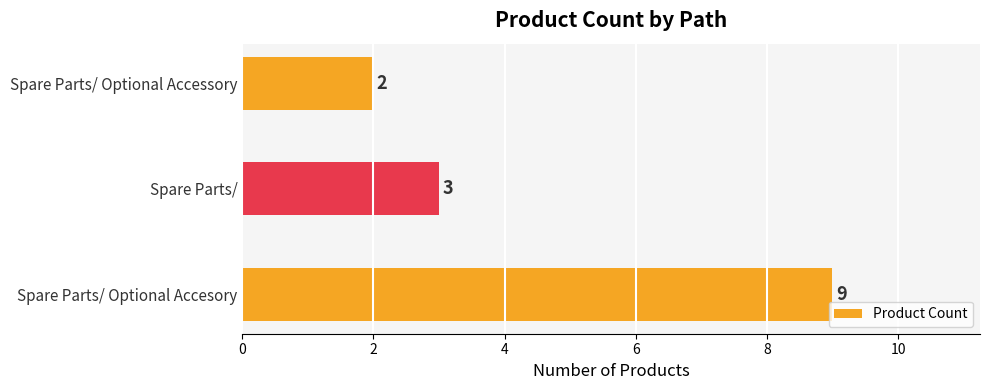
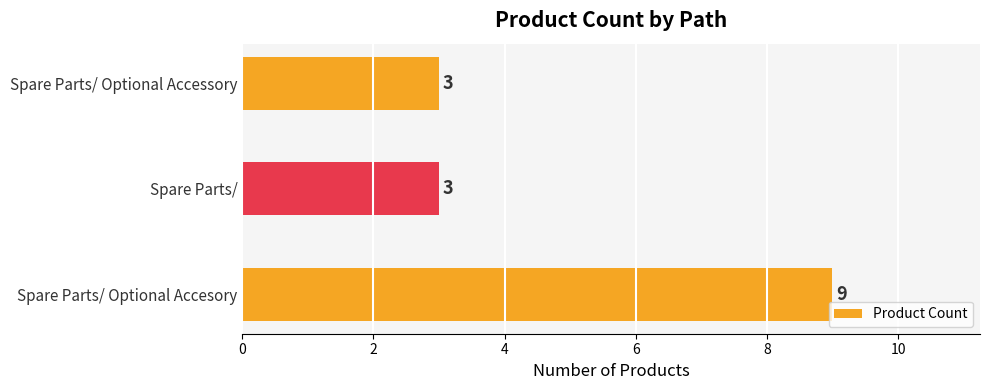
Spare Parts/ Optional Accessory: 2 -> 3
